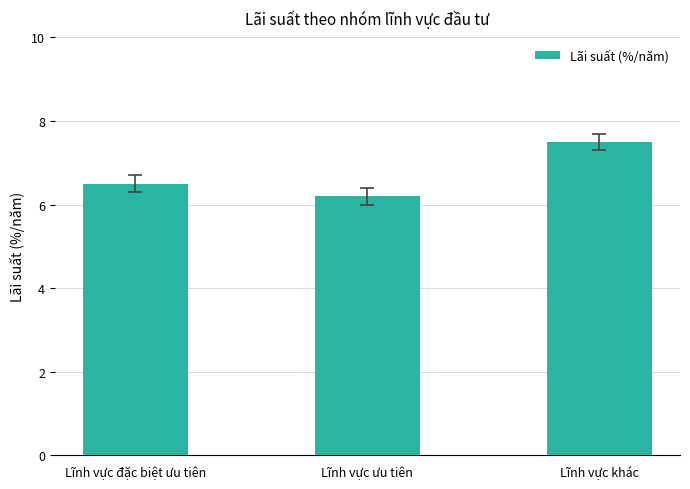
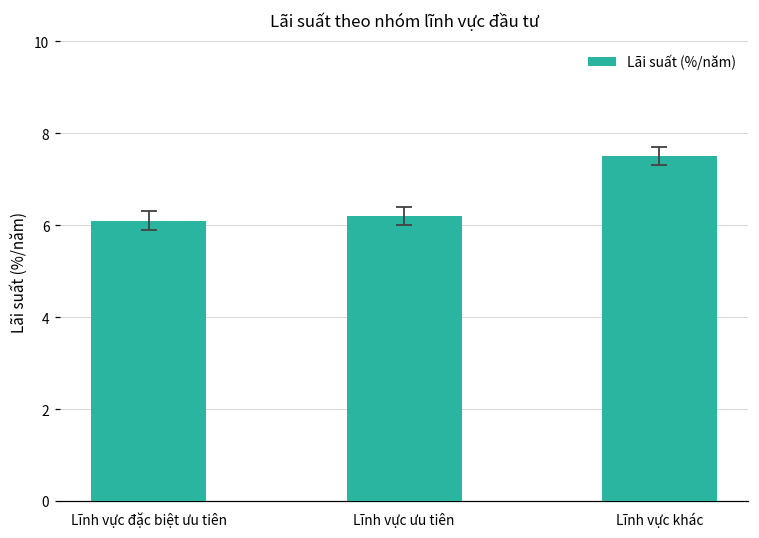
Lãi suất (%/năm), Lĩnh vực đặc biệt ưu tiên: 6.5 -> 6.1
